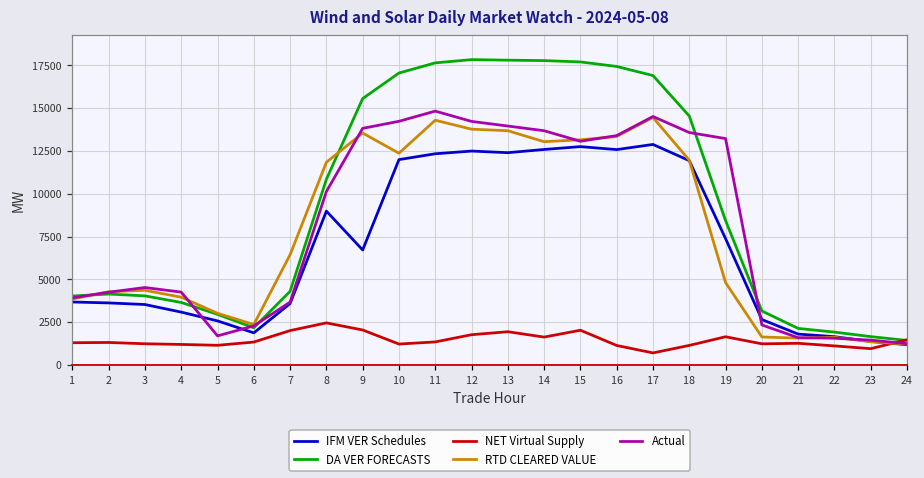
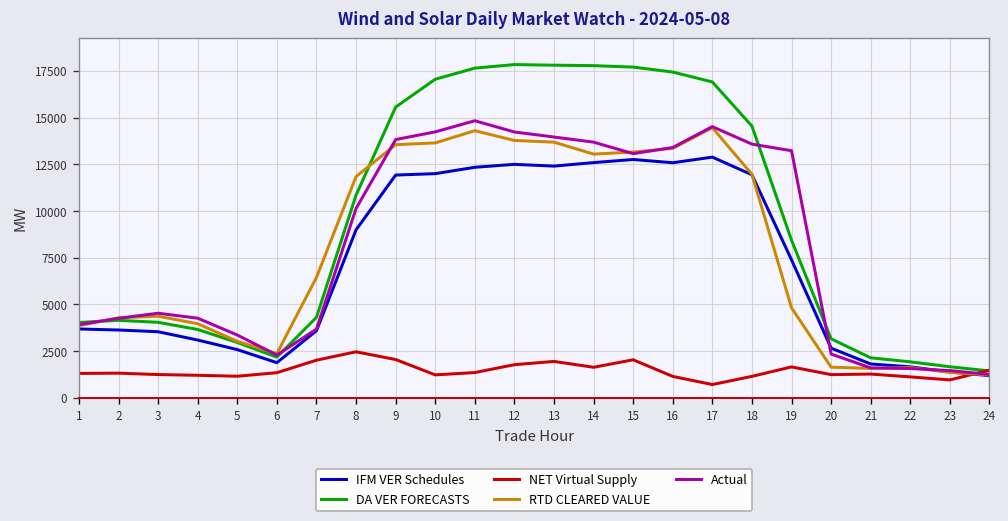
Actual, 5: 1700 -> 3400
IFM VER Schedules, 9: 6700 -> 11900
RTD CLEARED VALUE, 10: 12400 -> 13600
